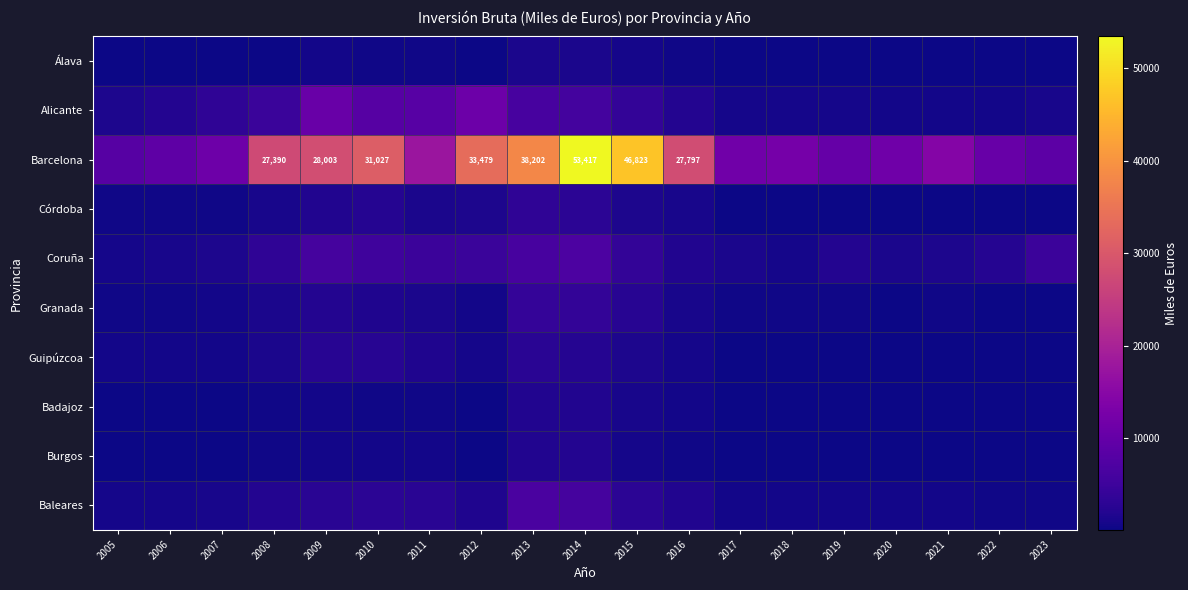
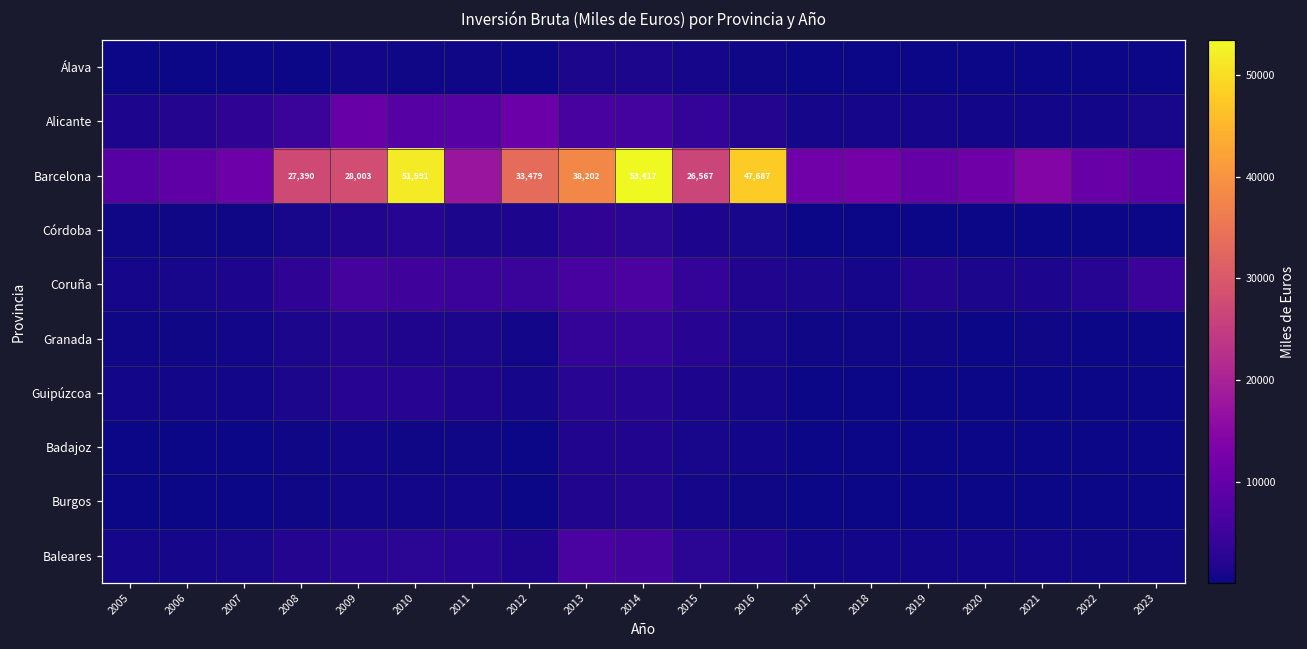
Barcelona, 2010: 31,027 -> 51,591
Barcelona, 2015: 46,823 -> 26,567
Barcelona, 2016: 27,797 -> 47,687
